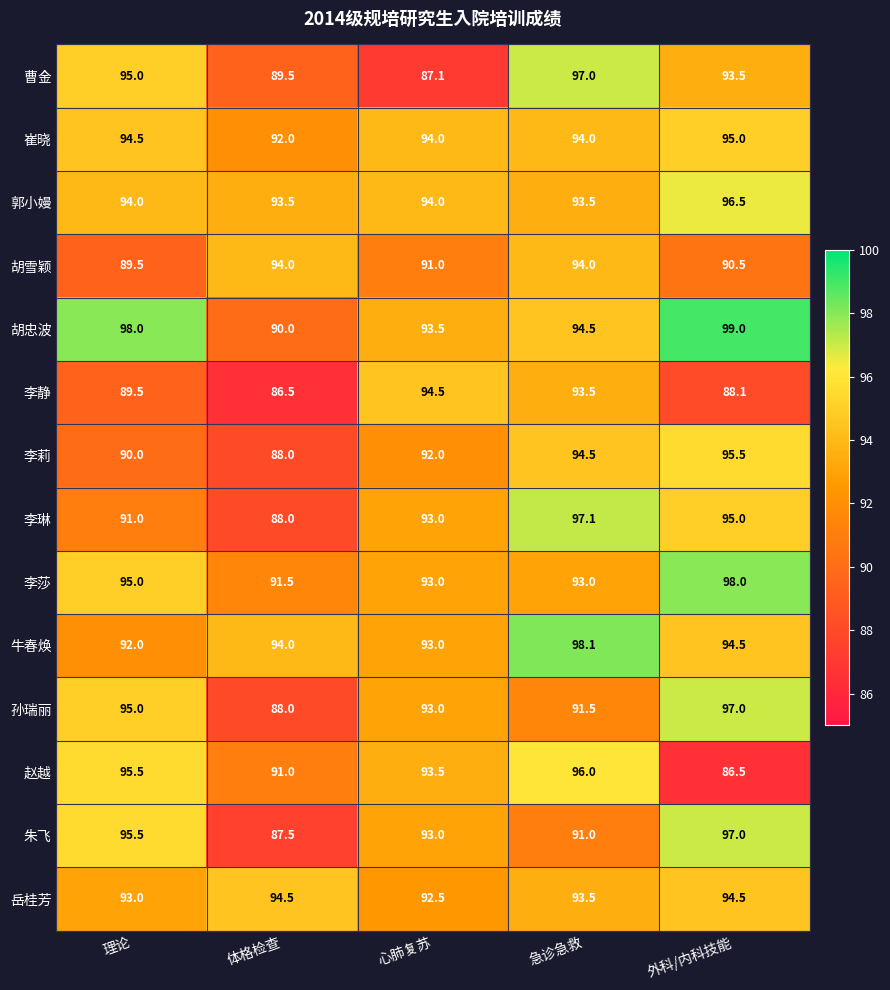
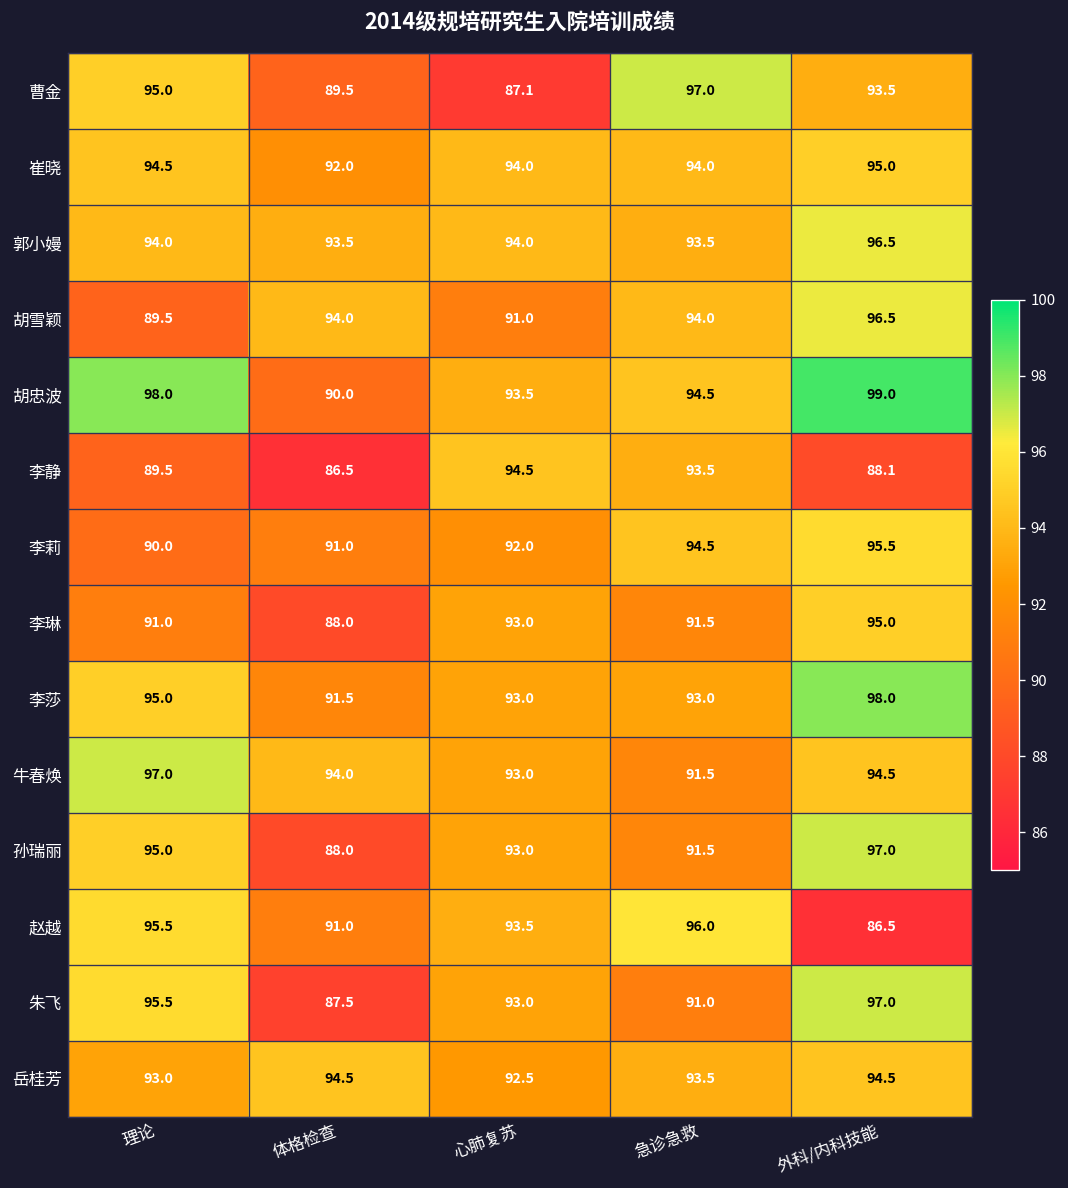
胡雪颖, 外科/内科技能: 90.5 -> 96.5
李莉, 体格检查: 88.0 -> 91.0
李琳, 急诊急救: 97.1 -> 91.5
牛春焕, 理论: 92.0 -> 97.0
牛春焕, 急诊急救: 98.1 -> 91.5
